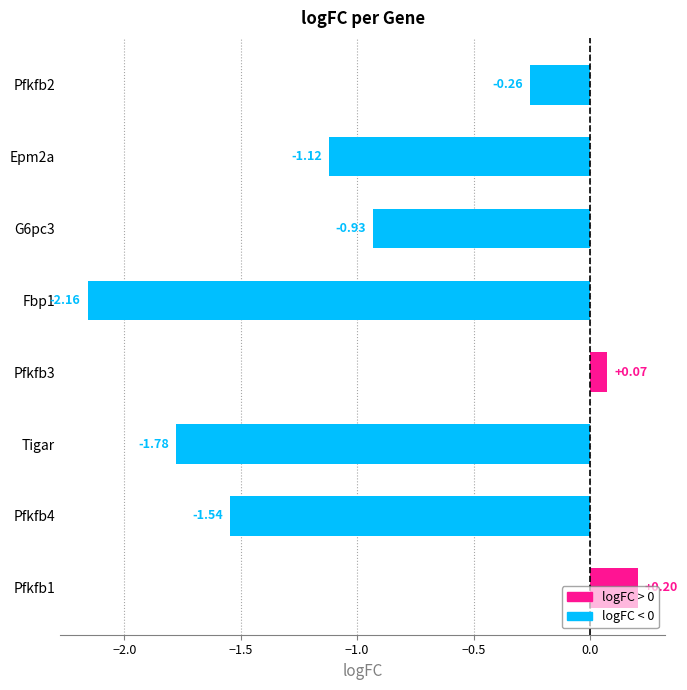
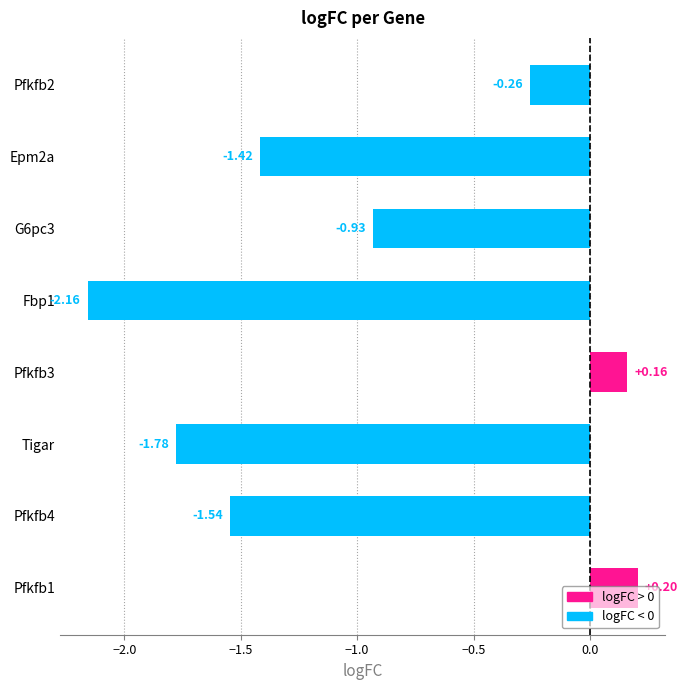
Epm2a: -1.12 -> -1.42
Pfkfb3: +0.07 -> +0.16
